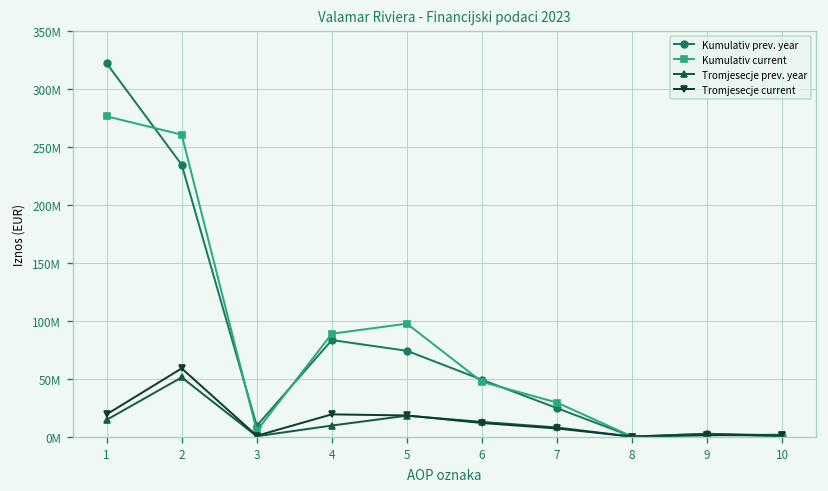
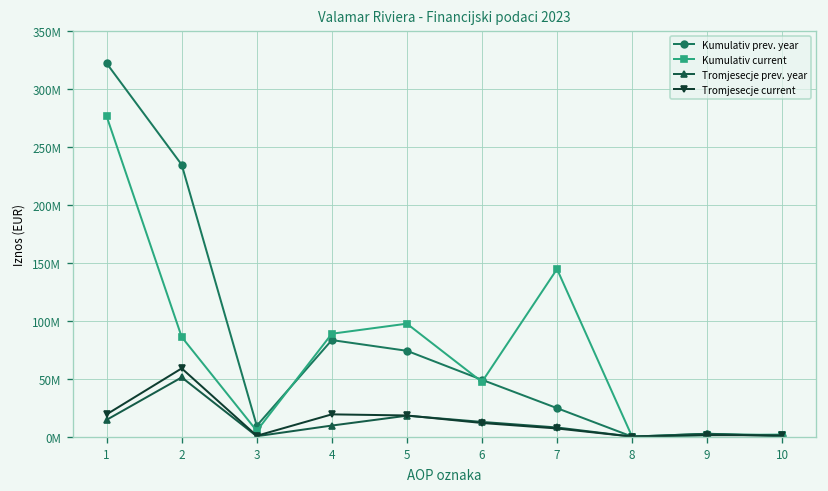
Kumulativ current, 2: 260000000 -> 90000000
Kumulativ current, 7: 30000000 -> 140000000
